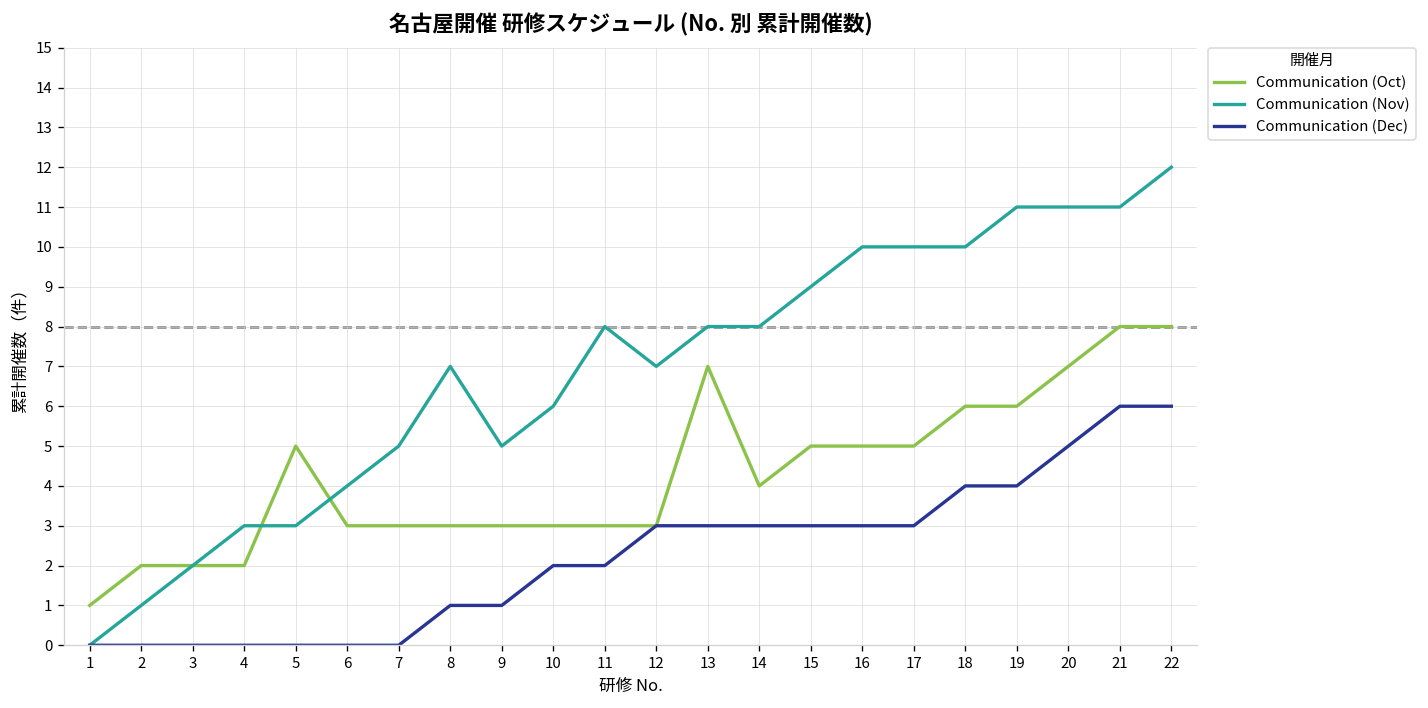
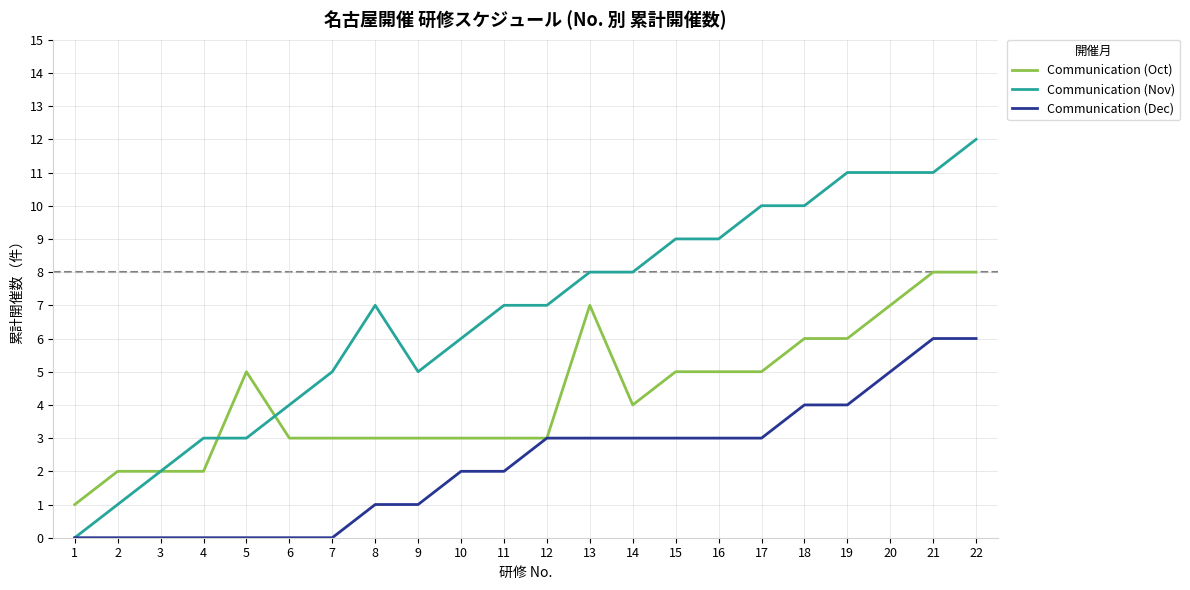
Communication (Nov), 11: 8 -> 7
Communication (Nov), 16: 10 -> 9
